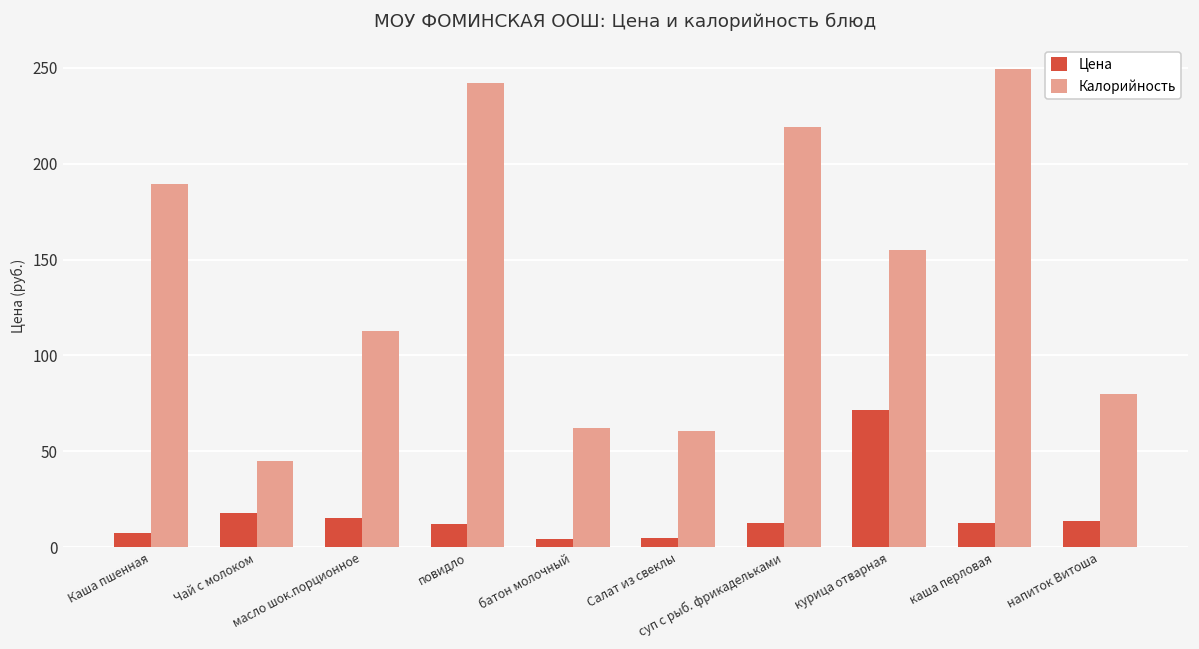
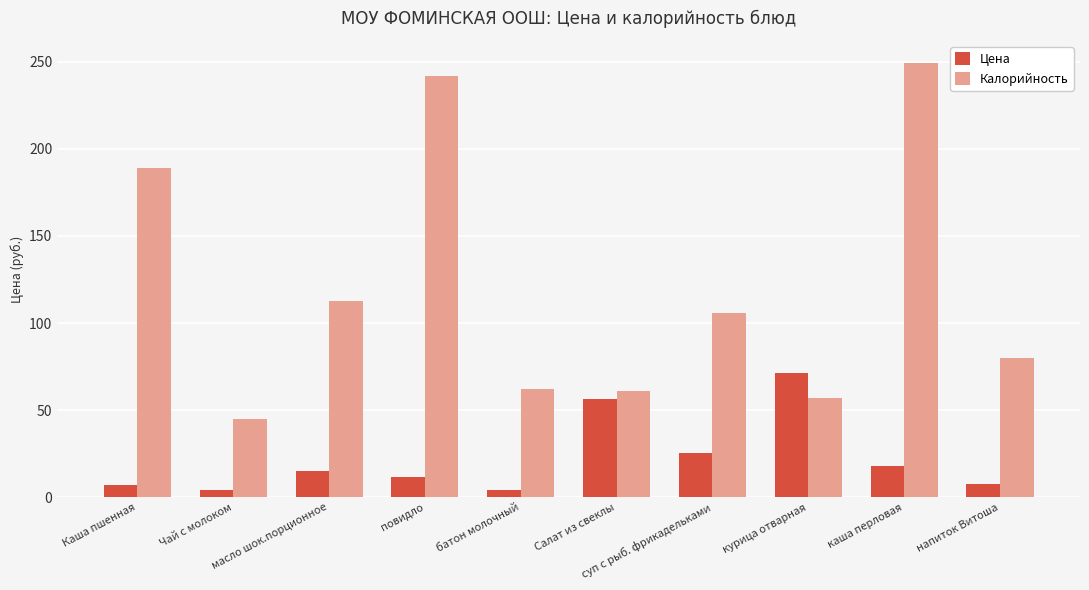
Цена, Чай с молоком: 18 -> 4
Цена, Салат из свеклы: 5 -> 57
Цена, суп с рыб. фрикадельками: 13 -> 25
Калорийность, суп с рыб. фрикадельками: 219 -> 106
Калорийность, курица отварная: 155 -> 57
Цена, каша перловая: 13 -> 18
Цена, напиток Витоша: 14 -> 8
